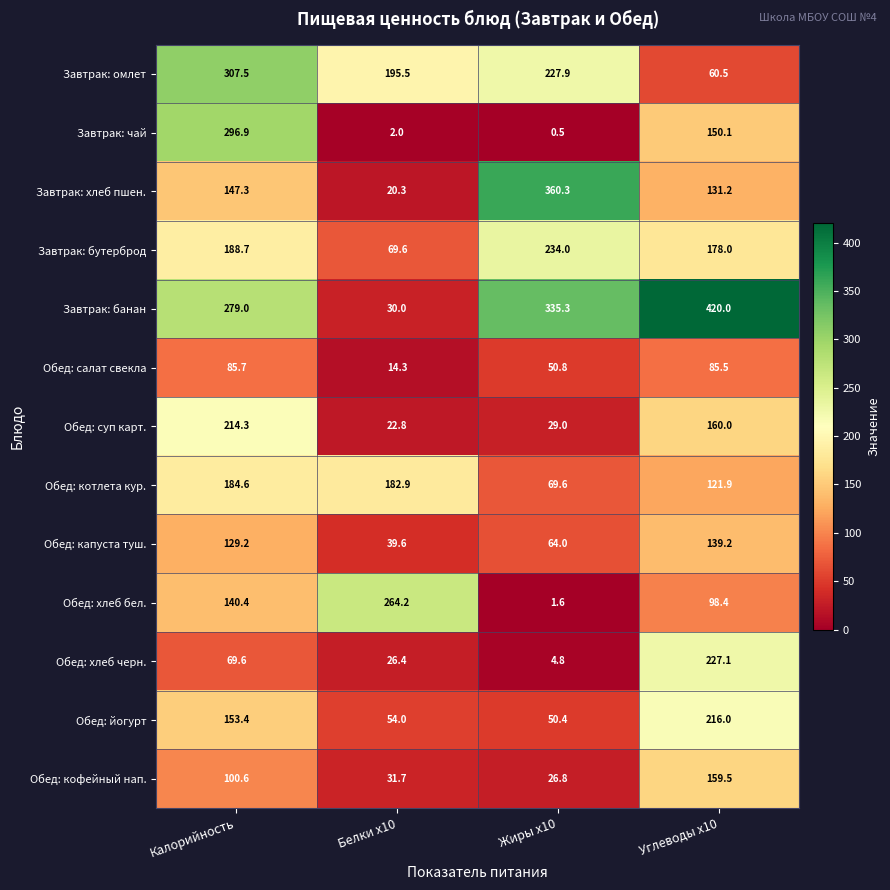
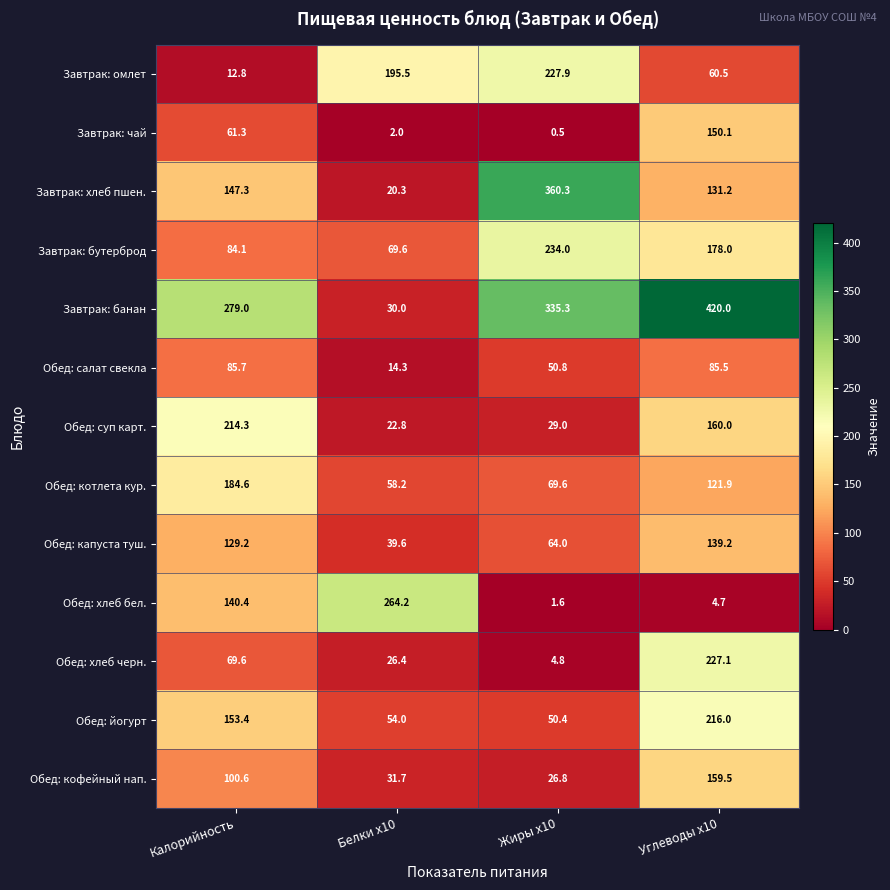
Завтрак: омлет, Калорийность: 307.5 -> 12.8
Завтрак: чай, Калорийность: 296.9 -> 61.3
Завтрак: бутерброд, Калорийность: 188.7 -> 84.1
Обед: котлета кур., Белки x10: 182.9 -> 58.2
Обед: хлеб бел., Углеводы x10: 98.4 -> 4.7
